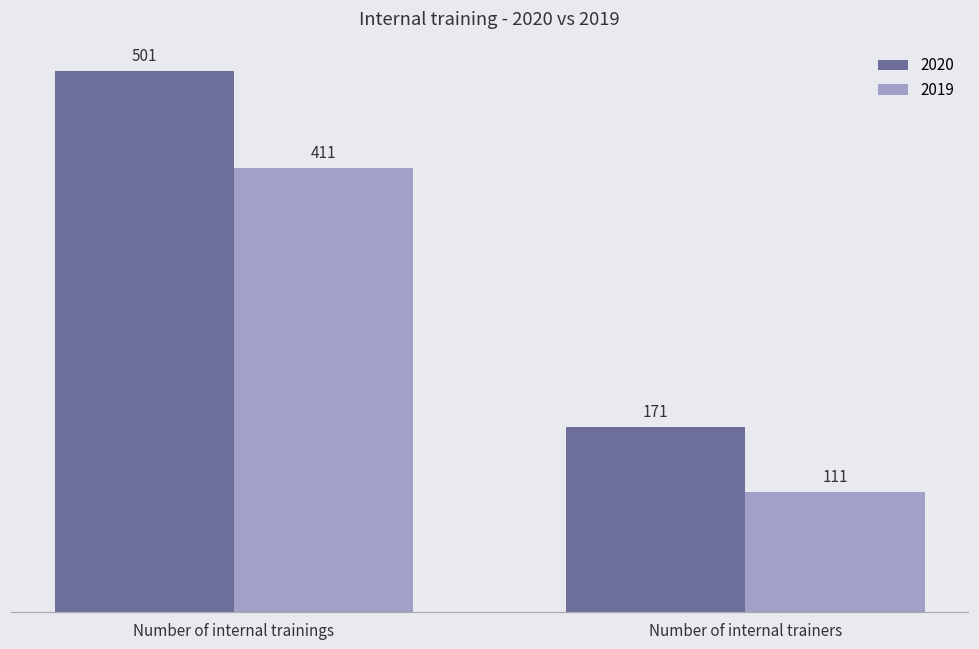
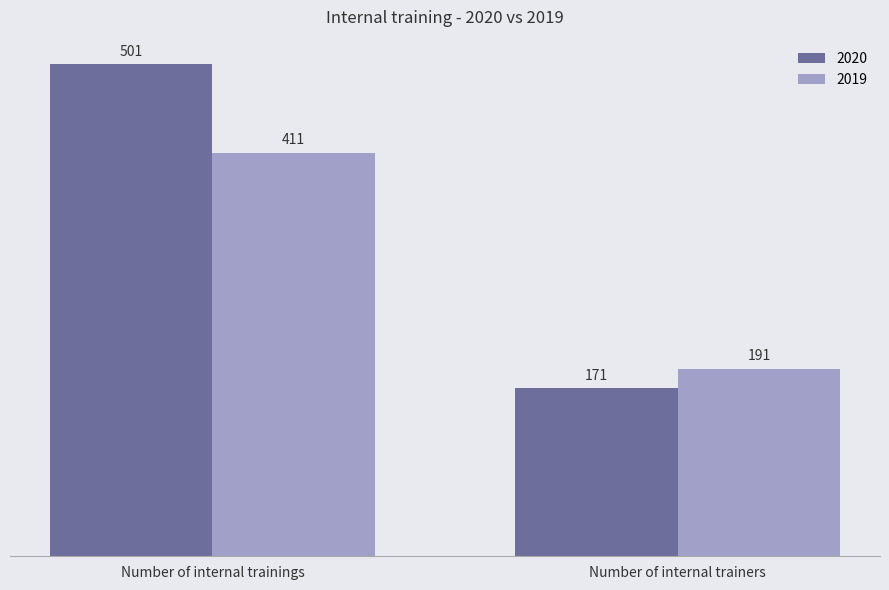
2019, Number of internal trainers: 111 -> 191
